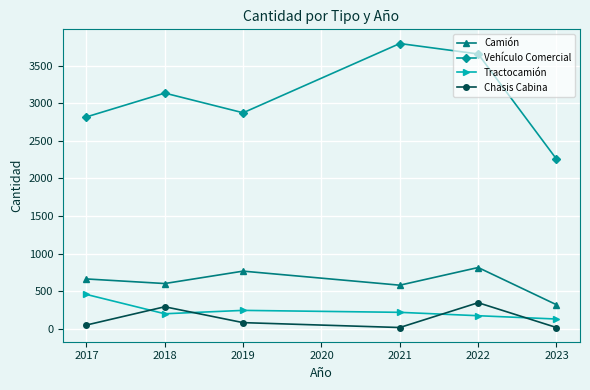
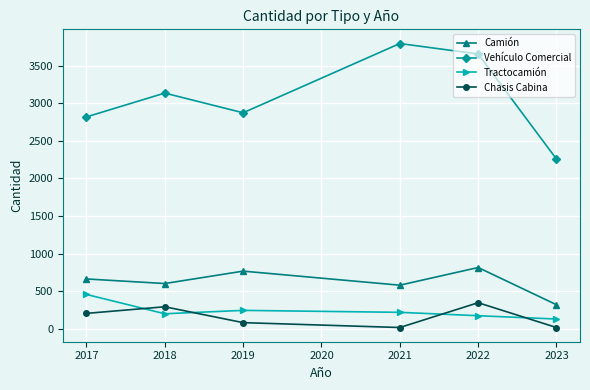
Chasis Cabina, 2017: 0 -> 200
